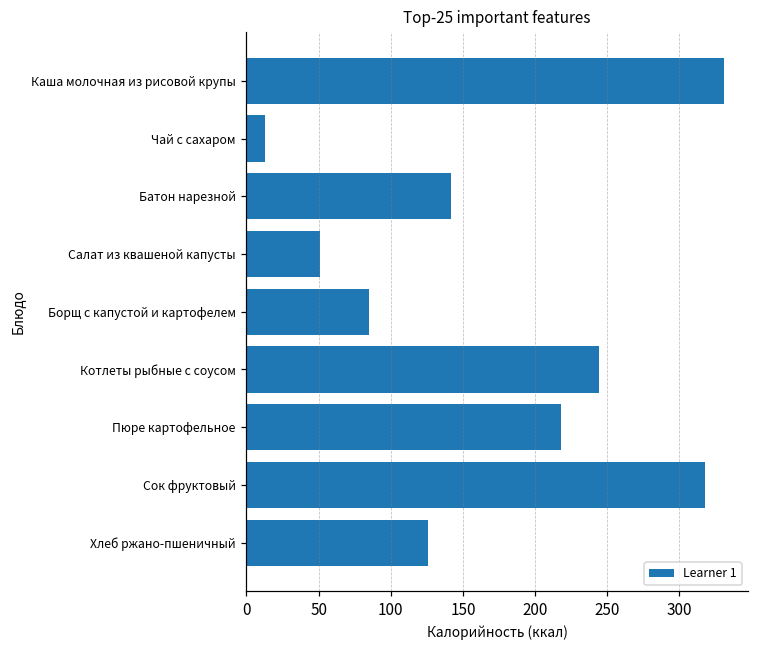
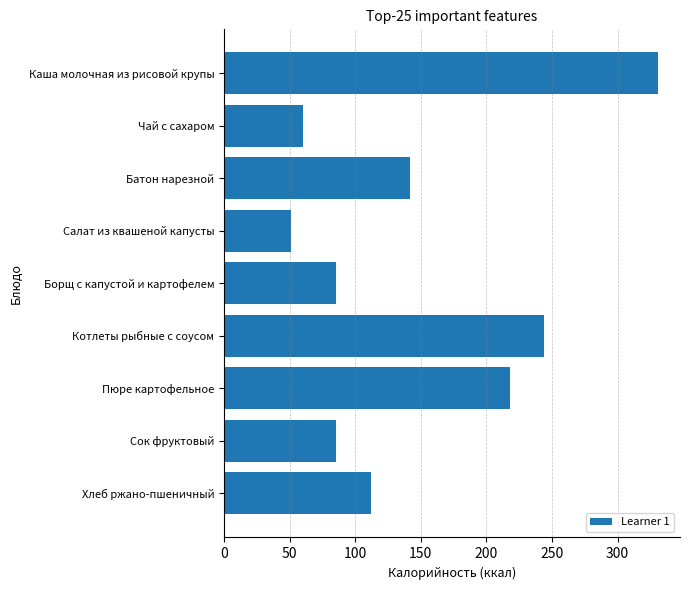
Чай с сахаром: 13 -> 60
Сок фруктовый: 318 -> 85
Хлеб ржано-пшеничный: 126 -> 112
